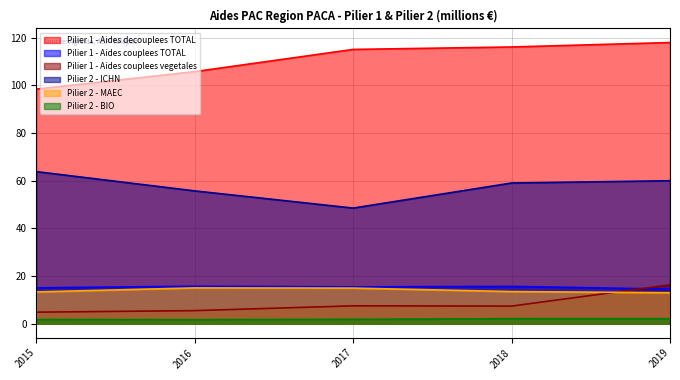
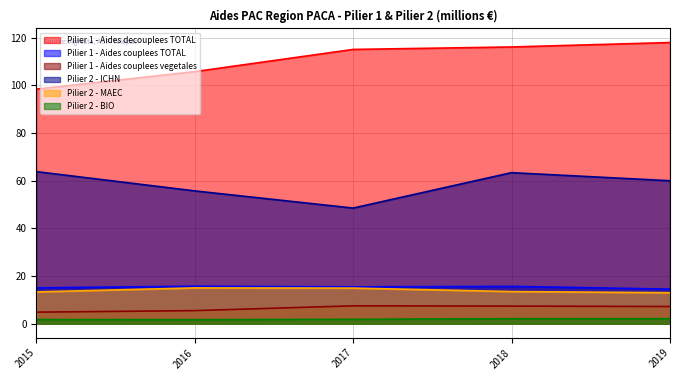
Pilier 2 - ICHN, 2018: 59 -> 63
Pilier 1 - Aides couplees vegetales, 2019: 16 -> 7
